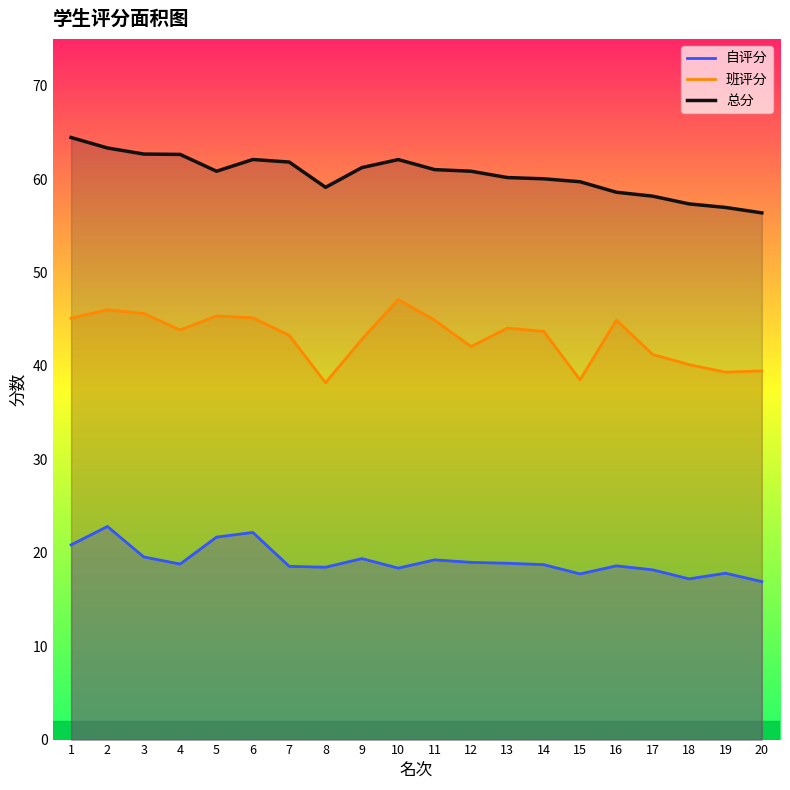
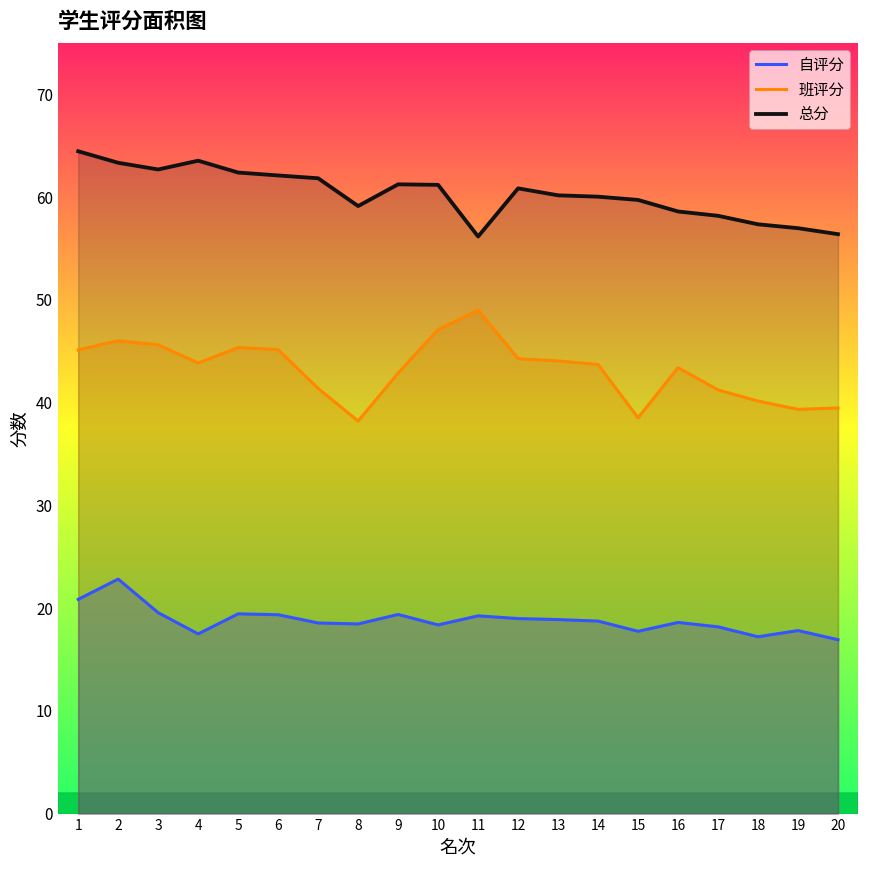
自评分, 4: 19 -> 17
总分, 4: 63 -> 64
自评分, 5: 22 -> 19
总分, 5: 61 -> 62
自评分, 6: 22 -> 19
班评分, 7: 43 -> 41
总分, 10: 62 -> 61
班评分, 11: 45 -> 49
总分, 11: 61 -> 56
班评分, 12: 42 -> 44
班评分, 16: 45 -> 43
